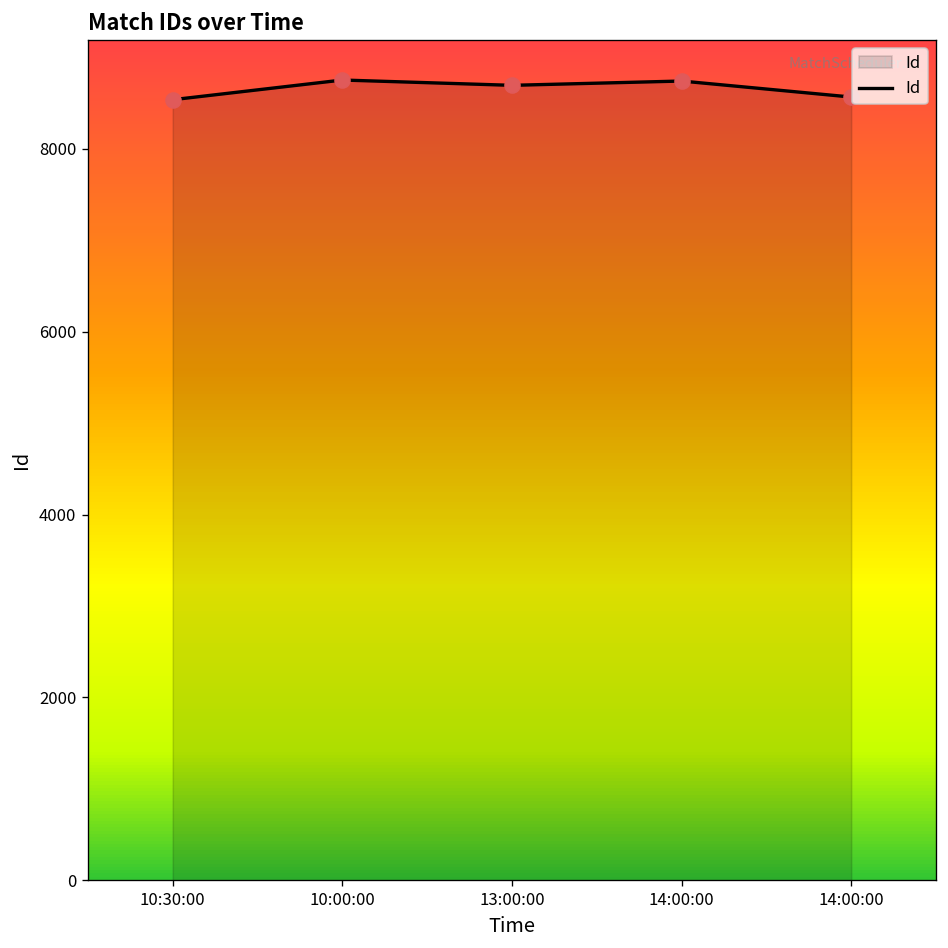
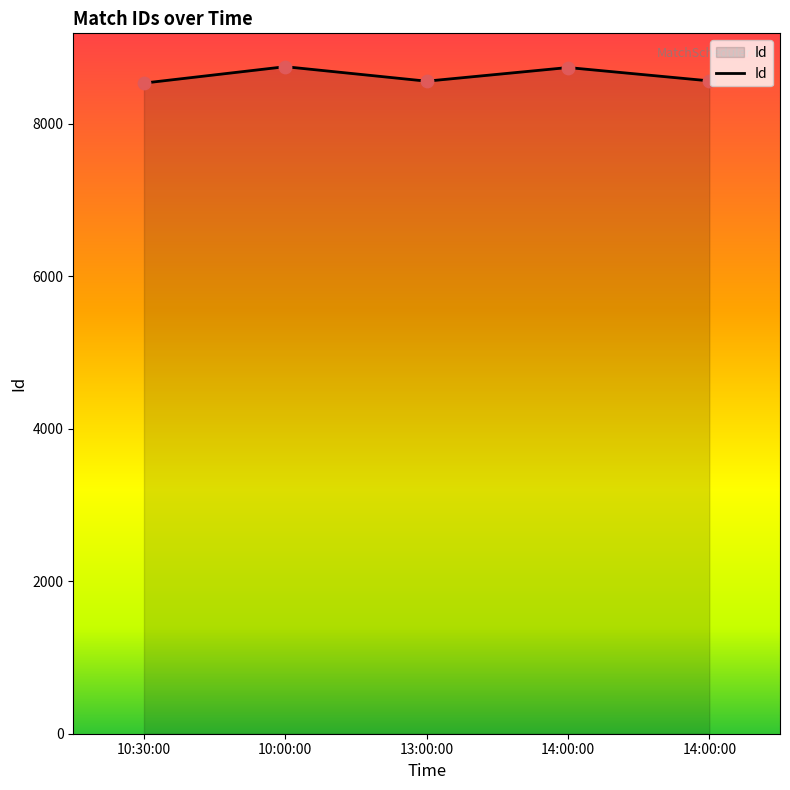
13:00:00: 8700 -> 8600
